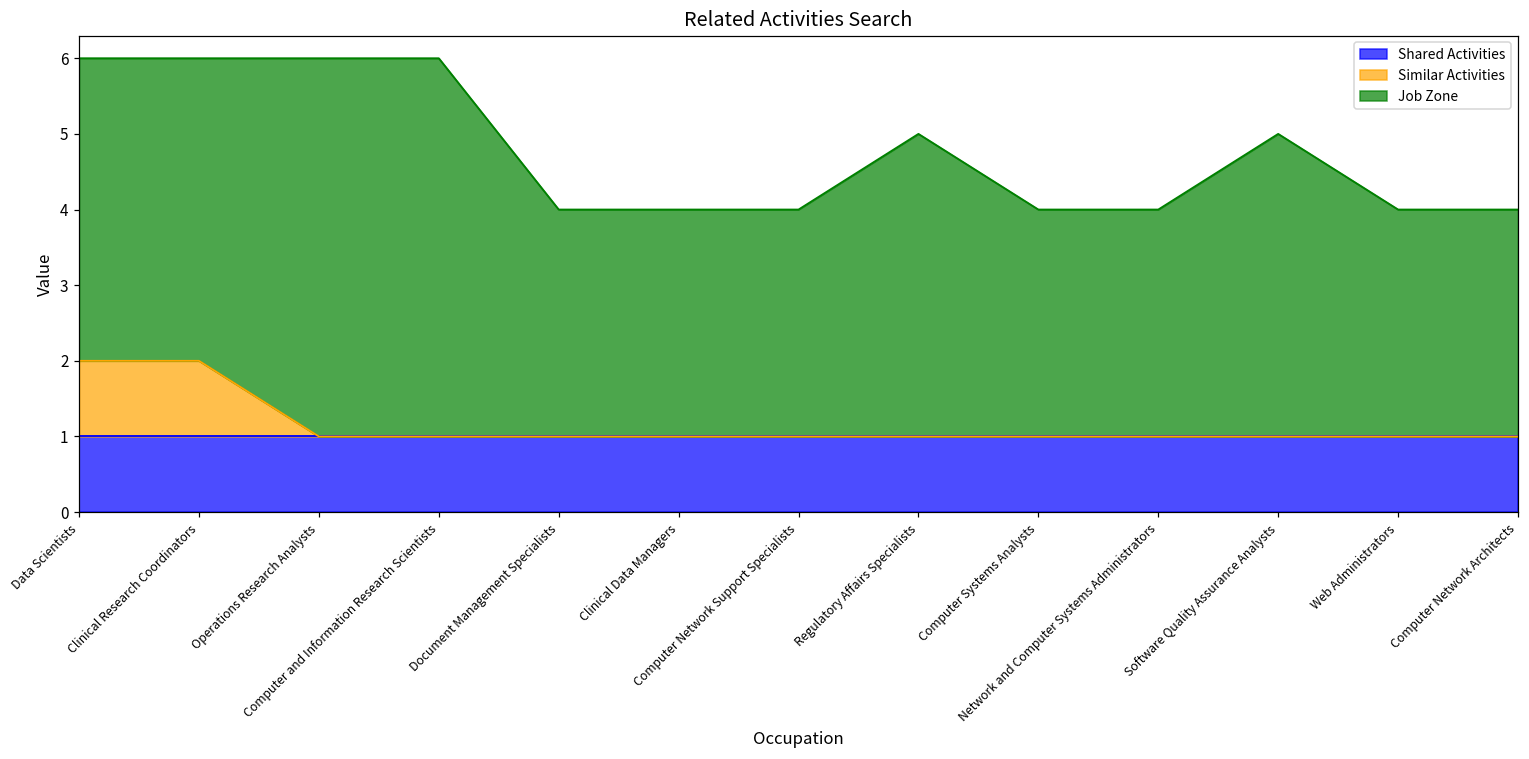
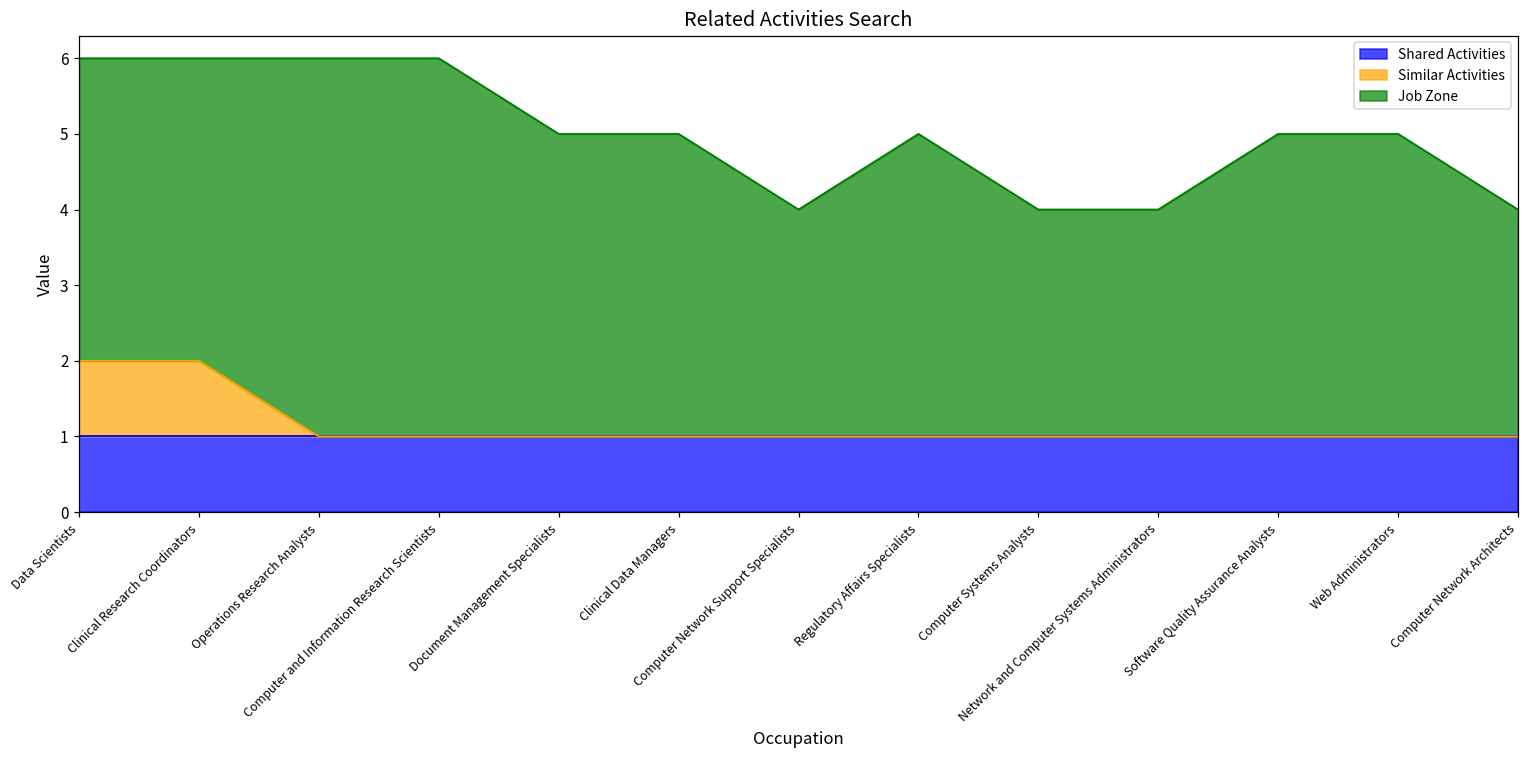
Job Zone, Document Management Specialists: 3 -> 4
Job Zone, Clinical Data Managers: 3 -> 4
Job Zone, Web Administrators: 3 -> 4
